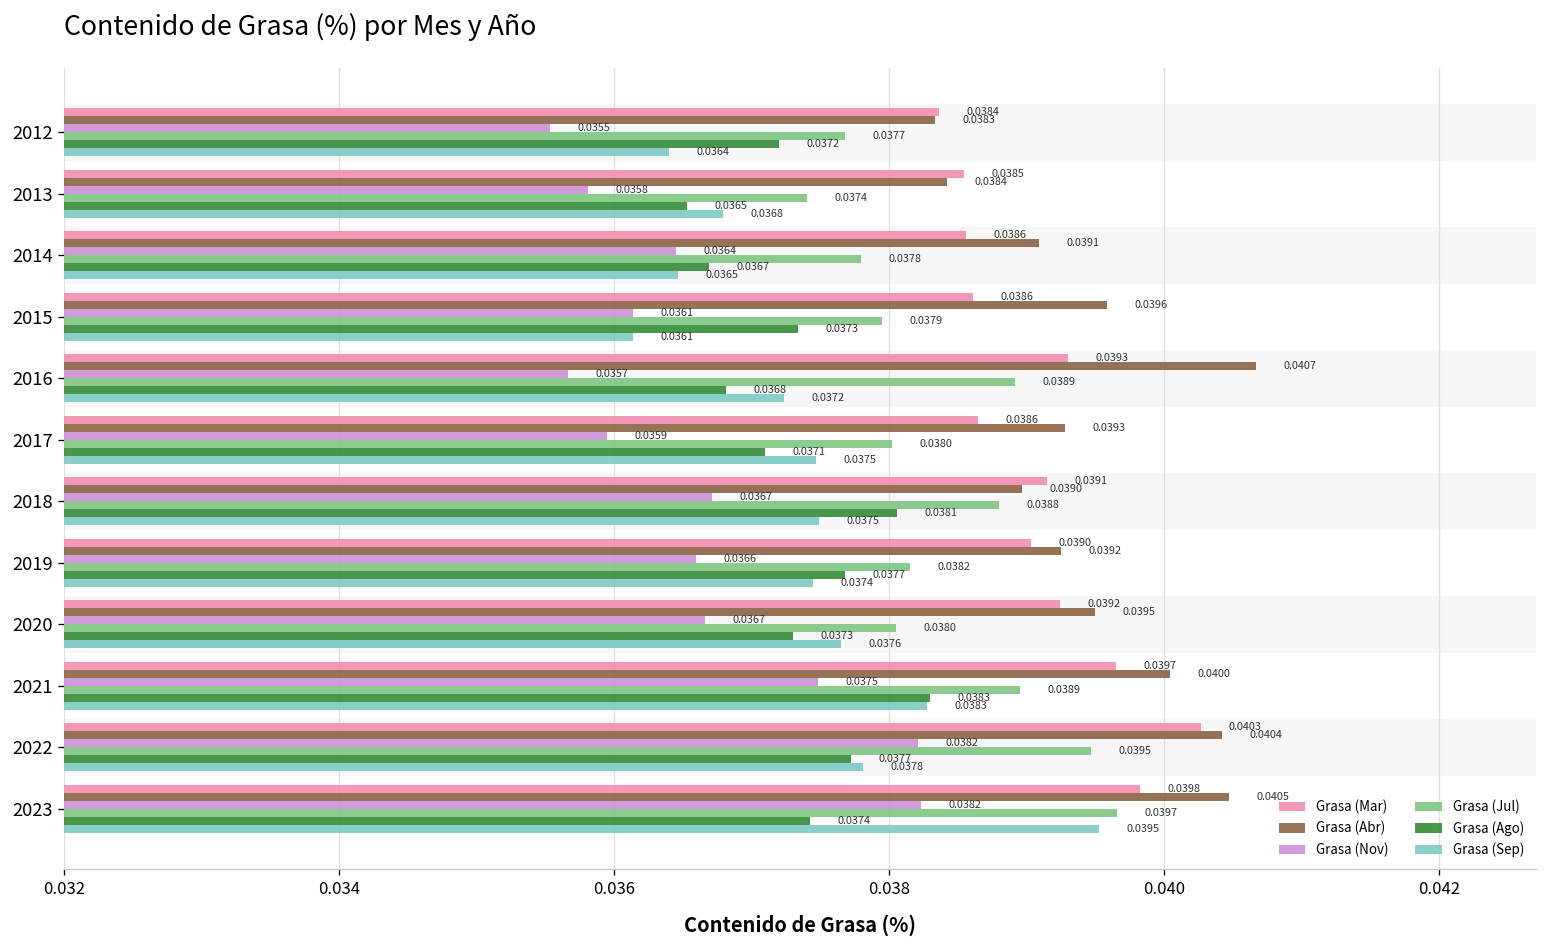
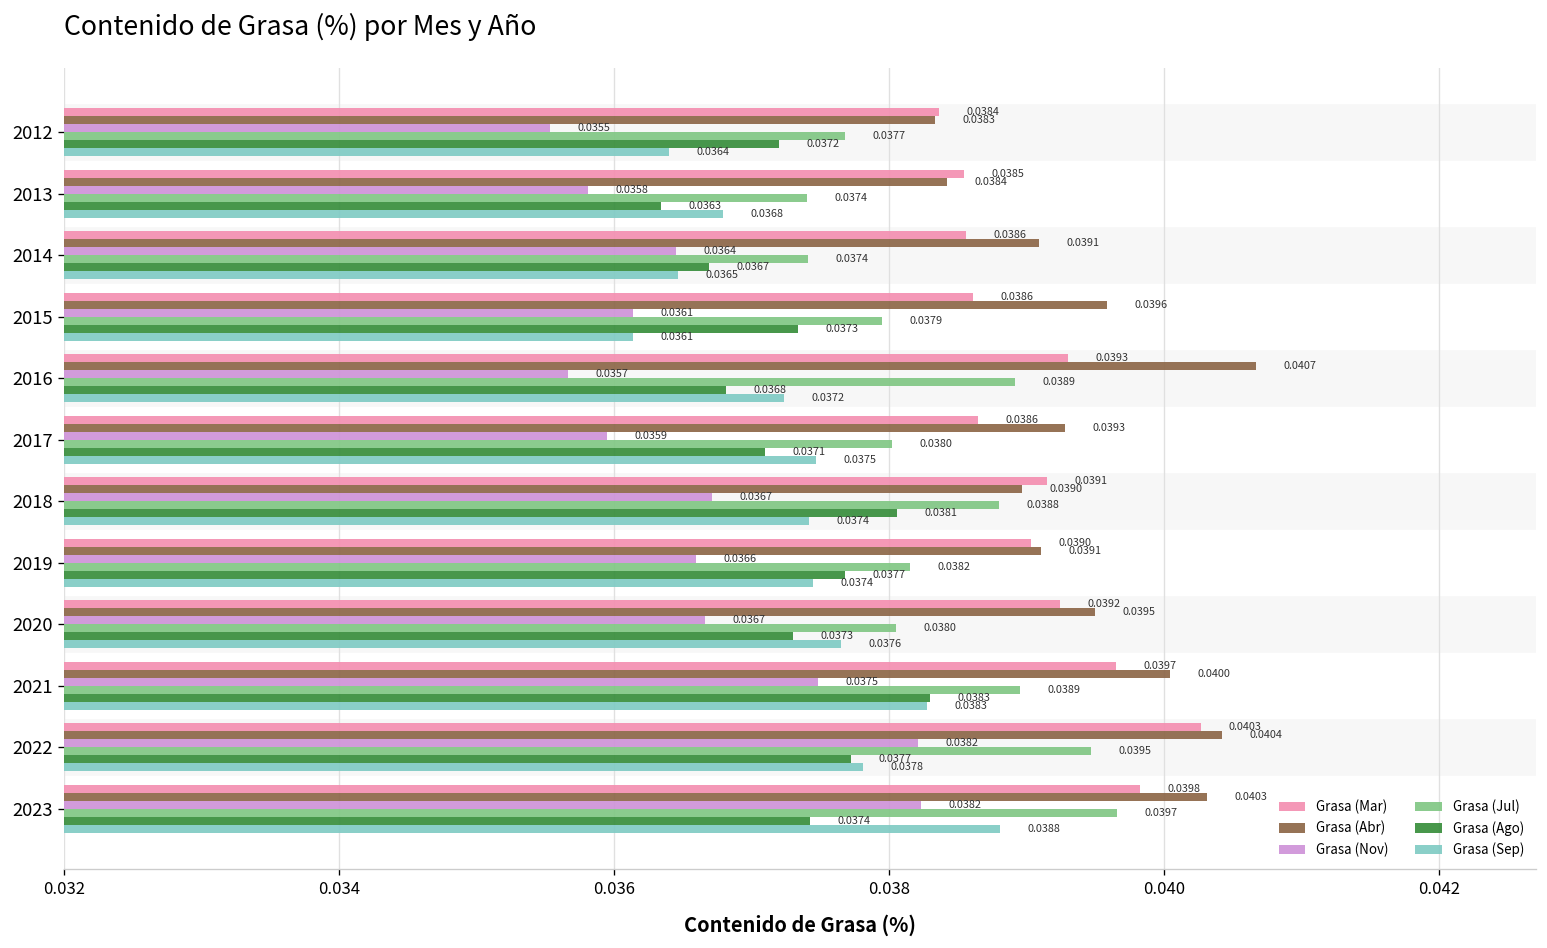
Grasa (Ago), 2013: 0.0365 -> 0.0363
Grasa (Jul), 2014: 0.0378 -> 0.0374
Grasa (Sep), 2018: 0.0375 -> 0.0374
Grasa (Abr), 2019: 0.0392 -> 0.0391
Grasa (Abr), 2023: 0.0405 -> 0.0403
Grasa (Sep), 2023: 0.0395 -> 0.0388
